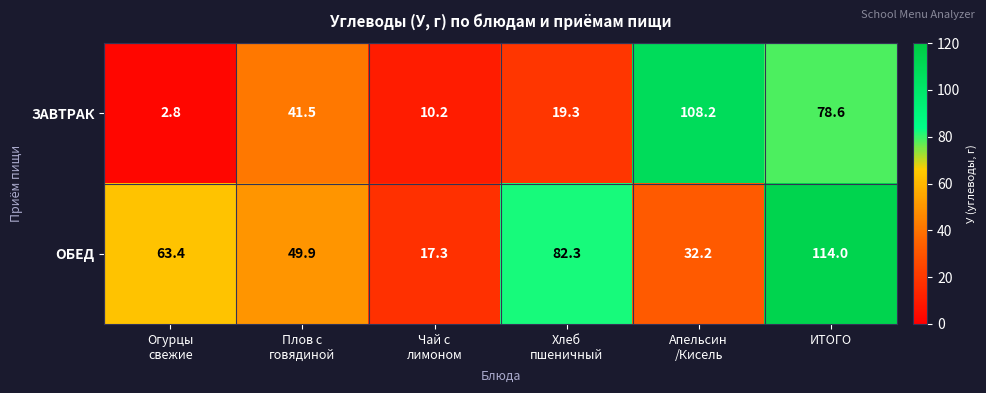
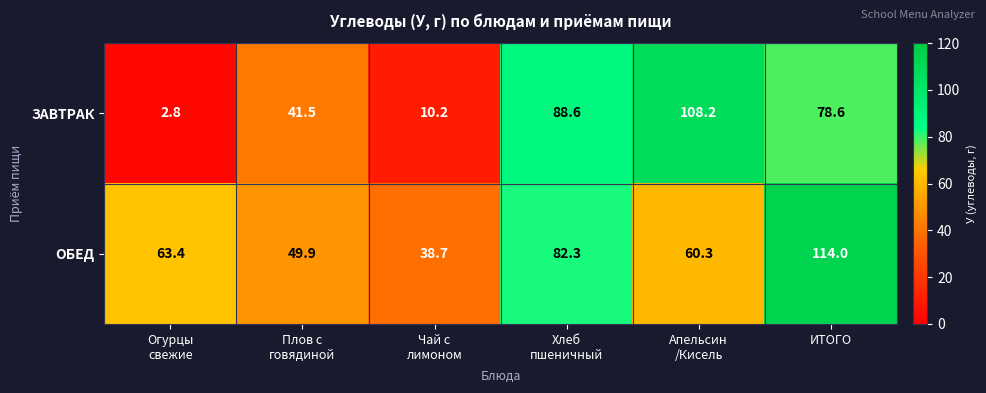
ЗАВТРАК, Хлеб пшеничный: 19.3 -> 88.6
ОБЕД, Чай с лимоном: 17.3 -> 38.7
ОБЕД, Апельсин /Кисель: 32.2 -> 60.3
